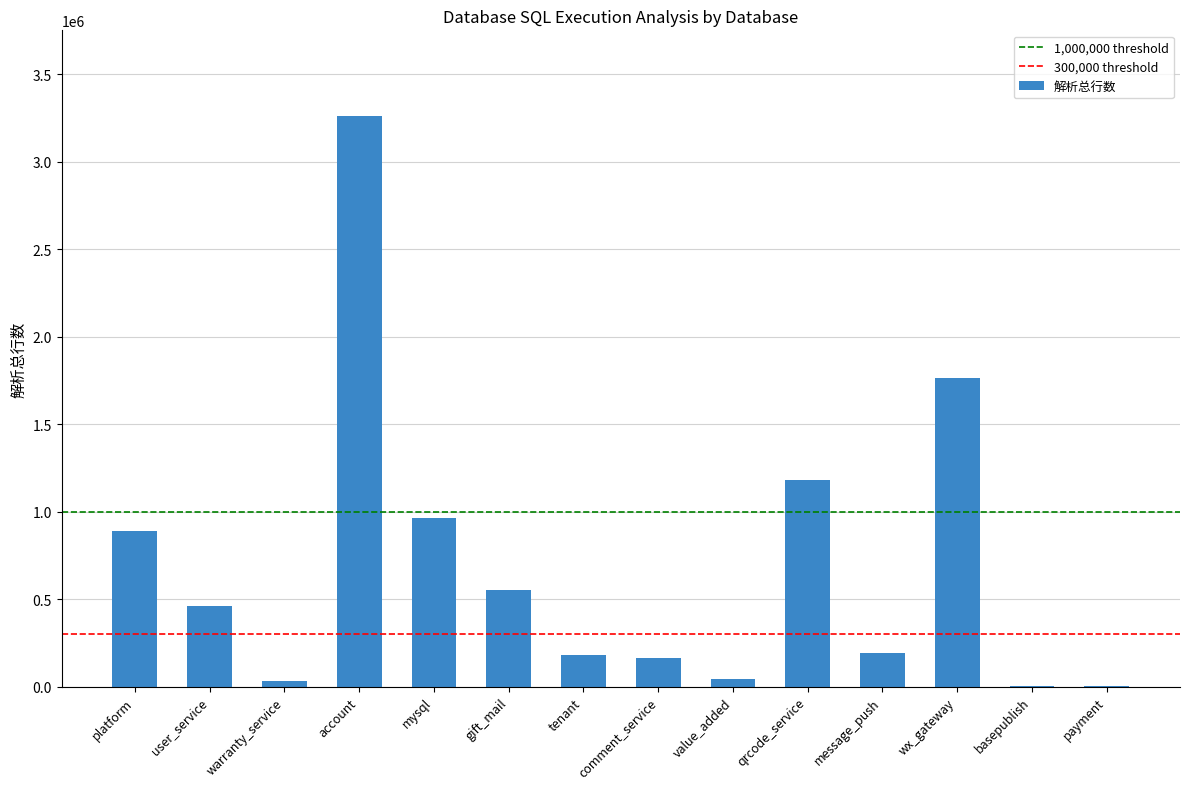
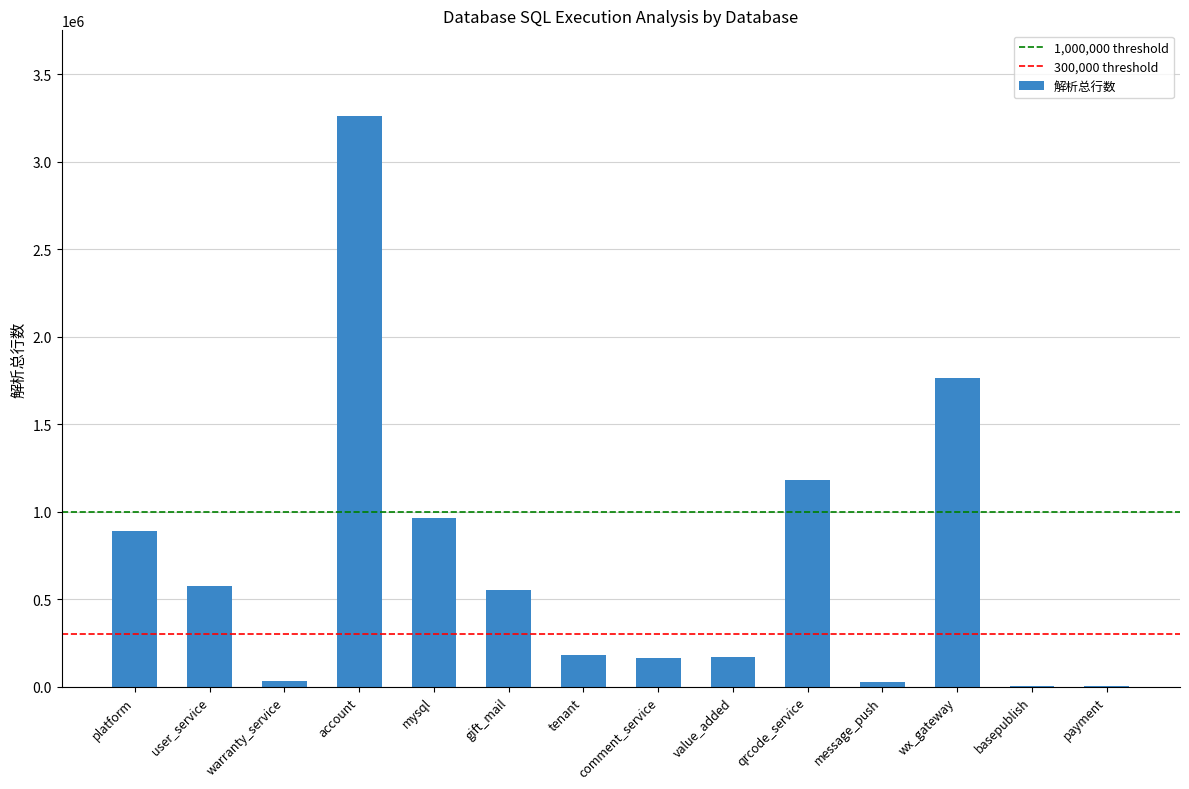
user_service: 460000 -> 580000
value_added: 40000 -> 170000
message_push: 190000 -> 30000
